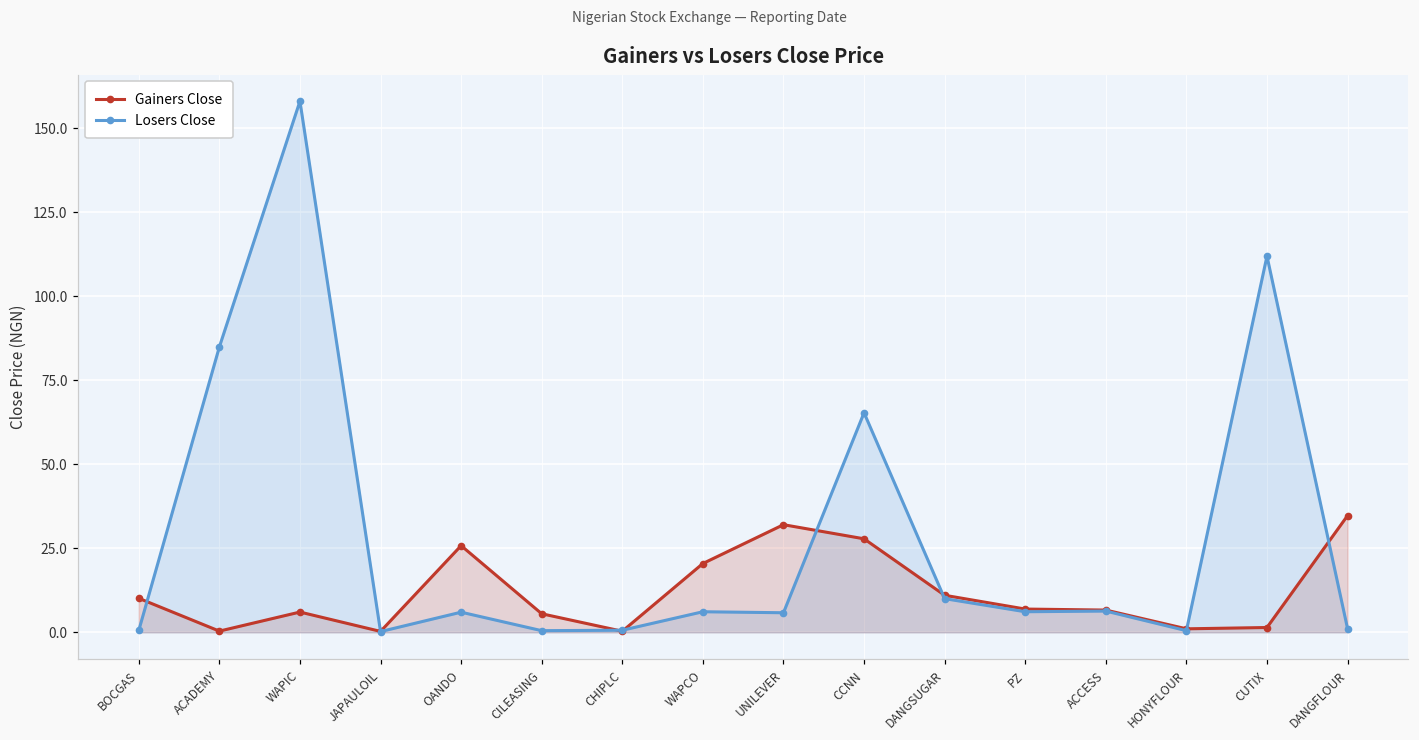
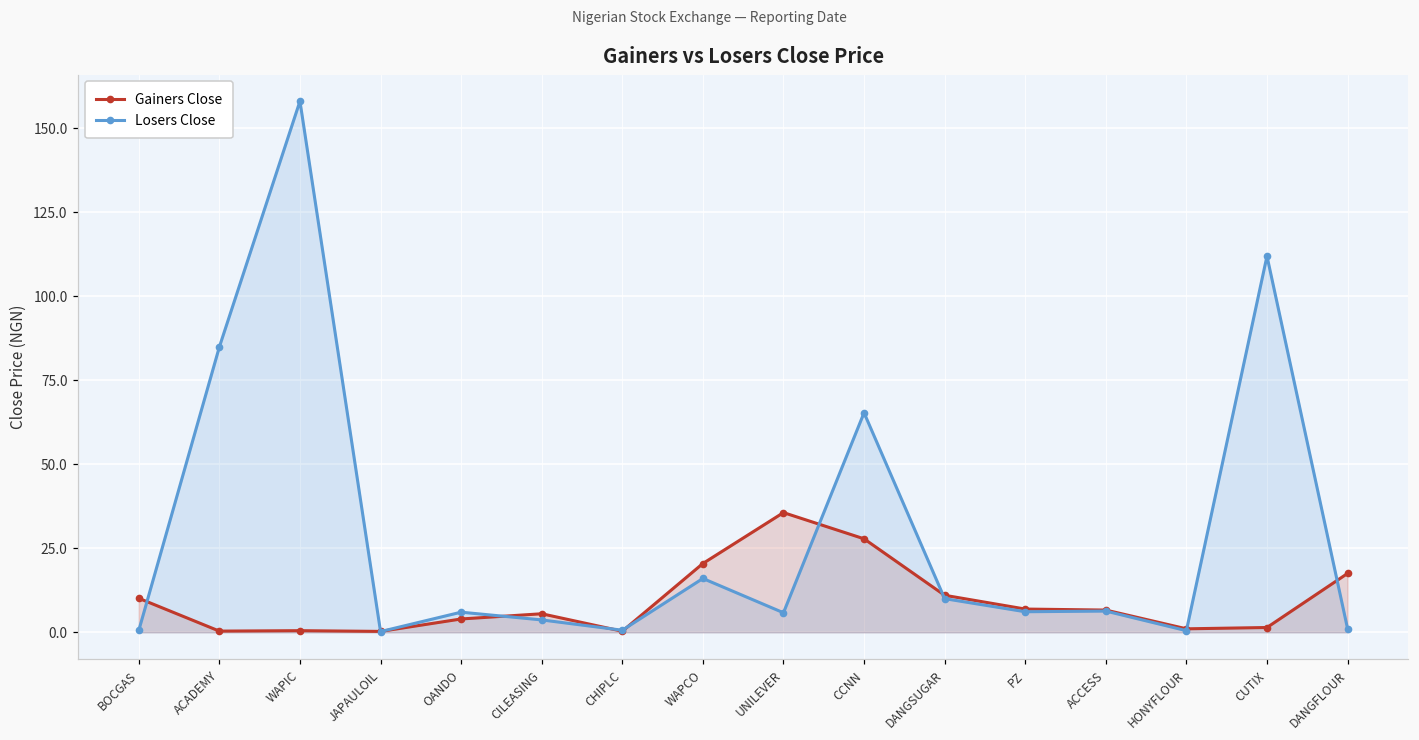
Gainers Close, WAPIC: 6 -> 0
Gainers Close, OANDO: 26 -> 4
Losers Close, CILEASING: 0 -> 4
Losers Close, WAPCO: 6 -> 16
Gainers Close, UNILEVER: 32 -> 36
Gainers Close, DANGFLOUR: 35 -> 18
